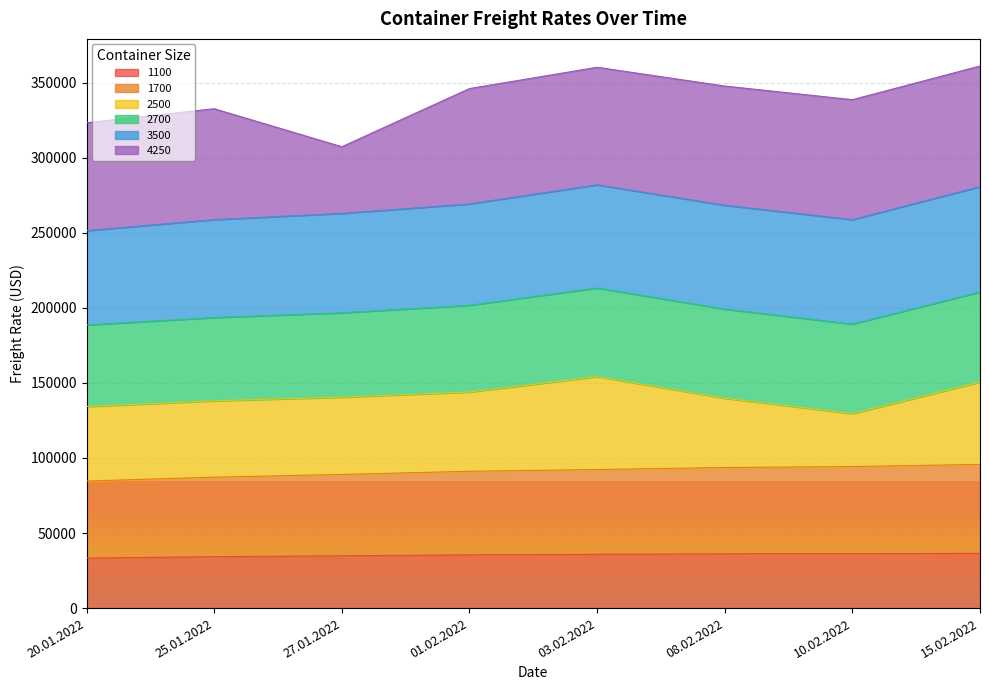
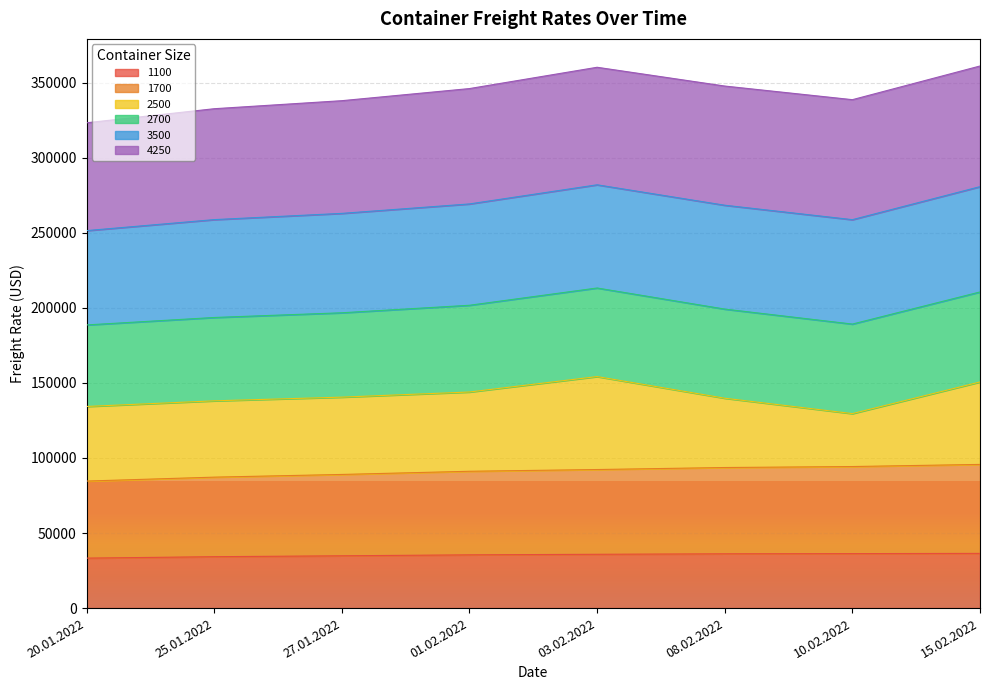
4250, 27.01.2022: 44000 -> 75000
